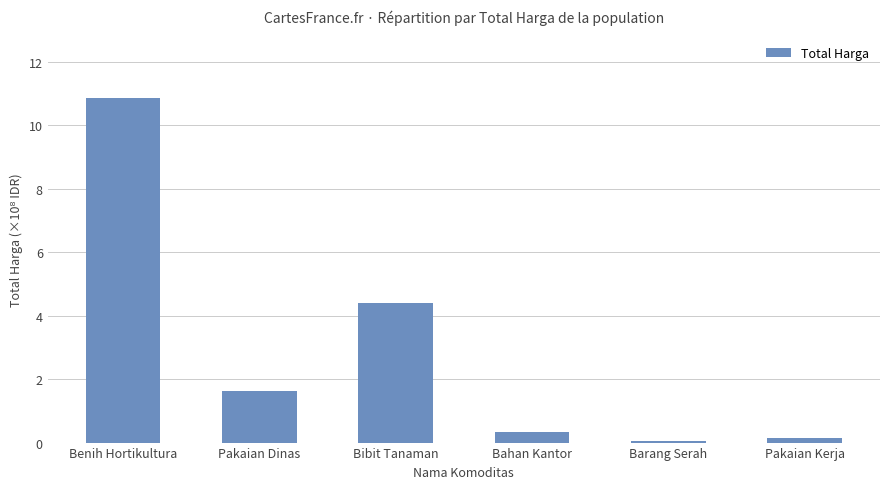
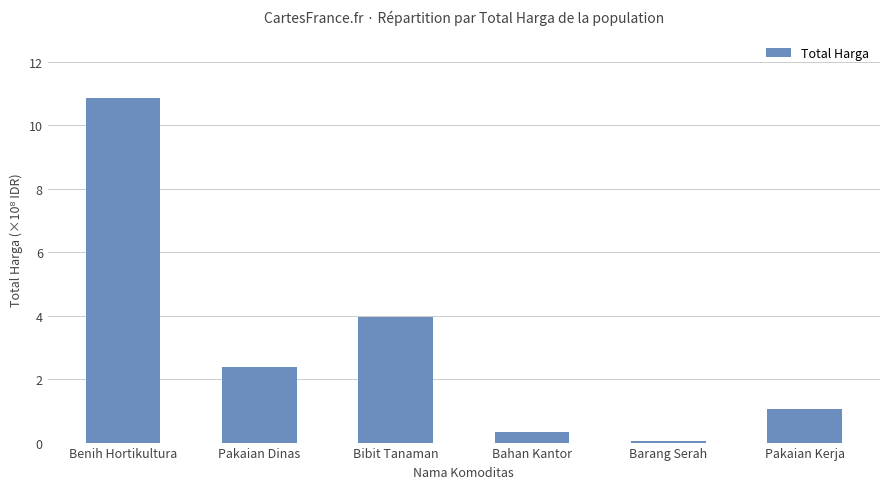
Pakaian Dinas: 1.6 -> 2.4
Bibit Tanaman: 4.4 -> 3.9
Pakaian Kerja: 0.2 -> 1.0
